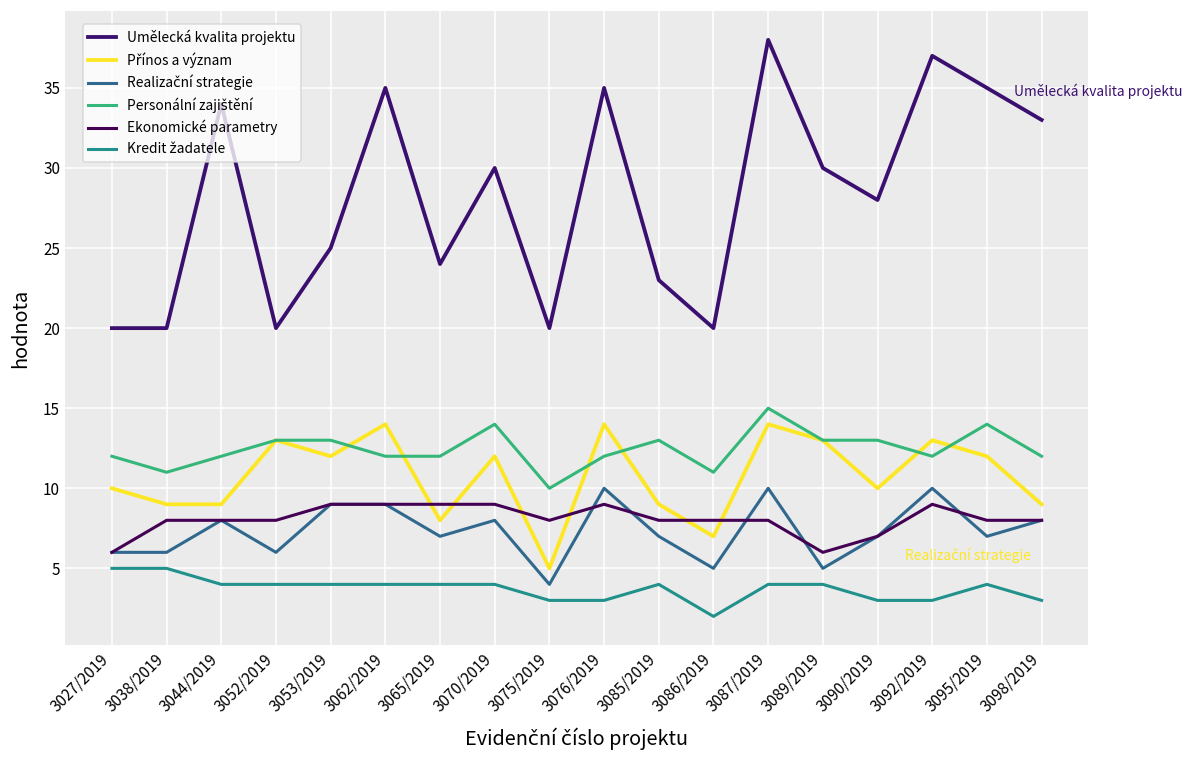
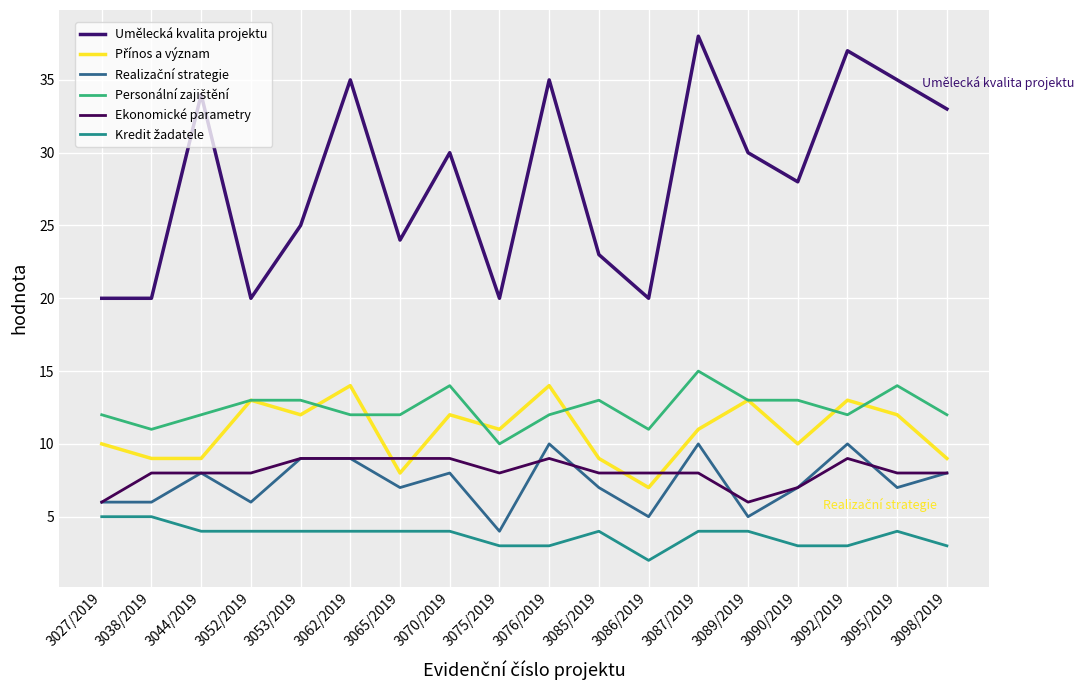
Přínos a význam, 3075/2019: 5 -> 11
Přínos a význam, 3087/2019: 14 -> 11
